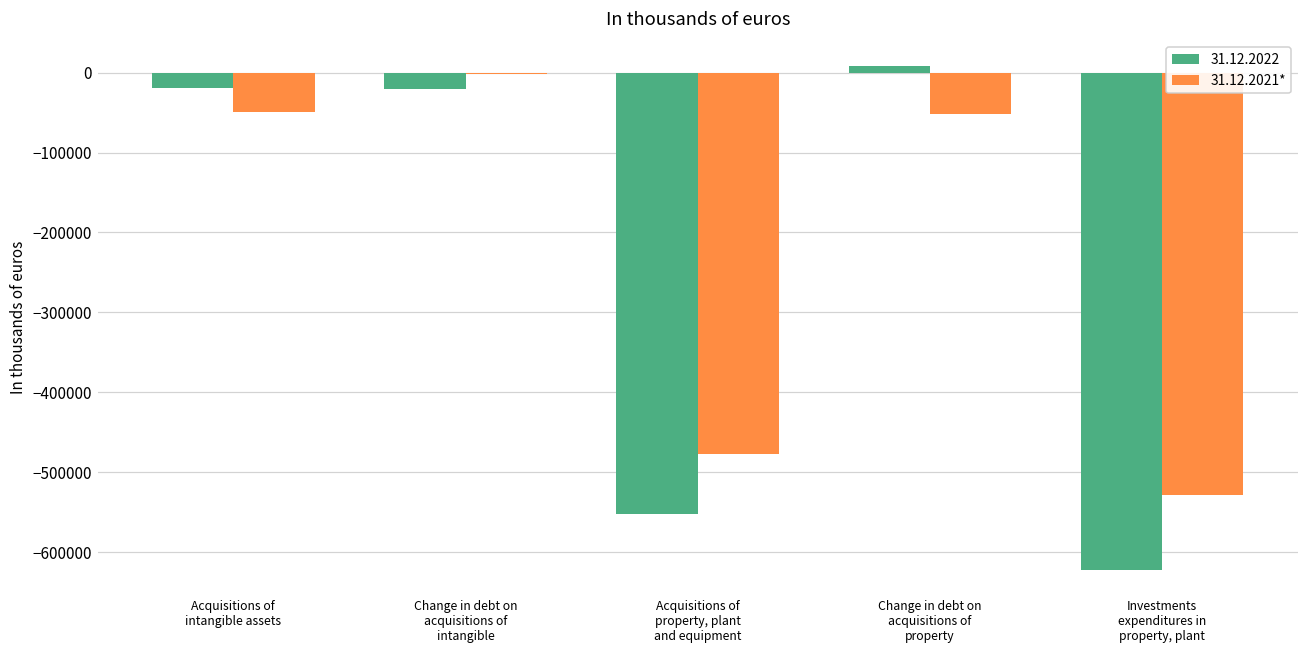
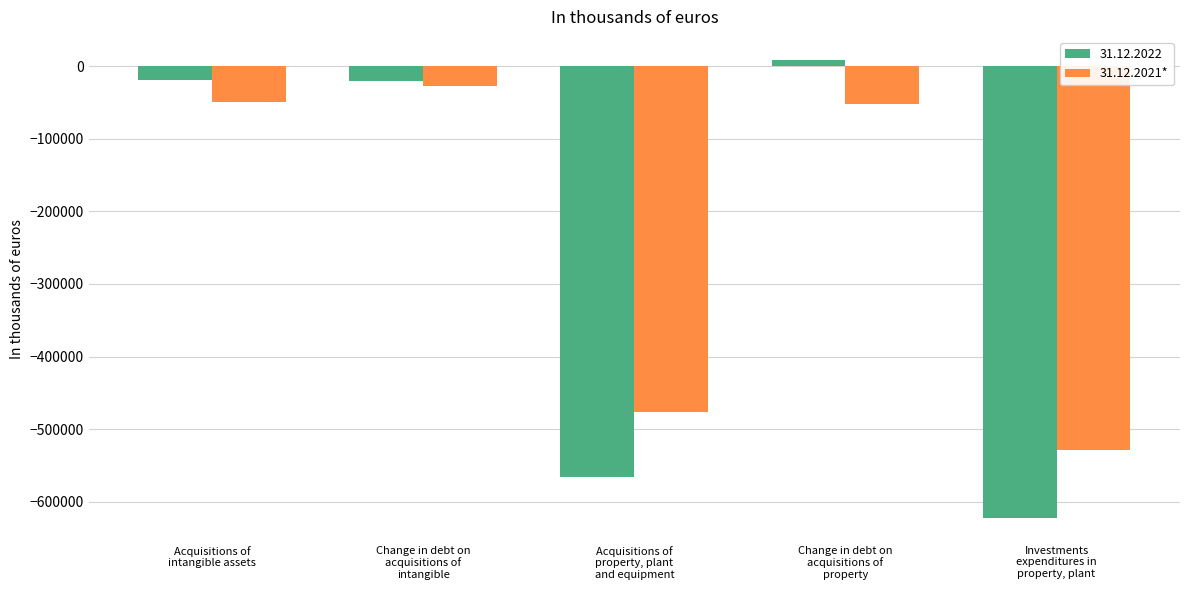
31.12.2021*, Change in debt on acquisitions of intangible: 0 -> -30000
31.12.2022, Acquisitions of property, plant and equipment: -550000 -> -570000
